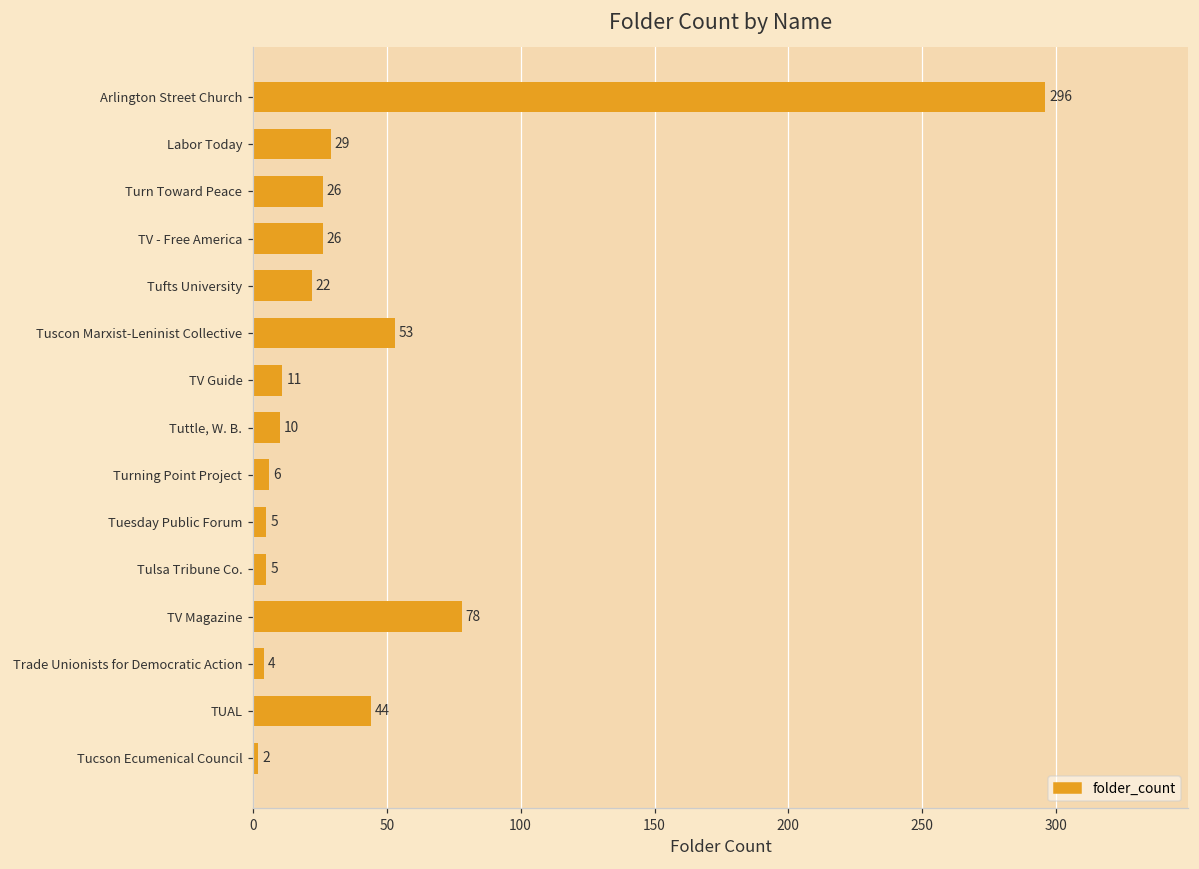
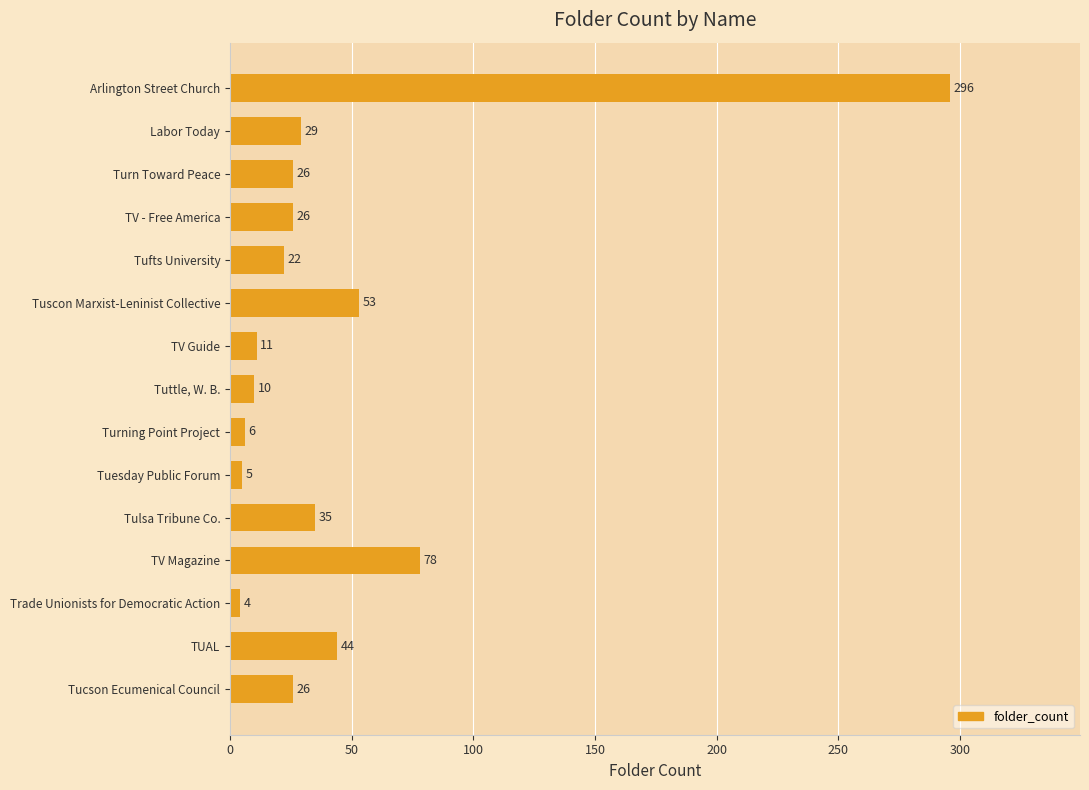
Tulsa Tribune Co.: 5 -> 35
Tucson Ecumenical Council: 2 -> 26
